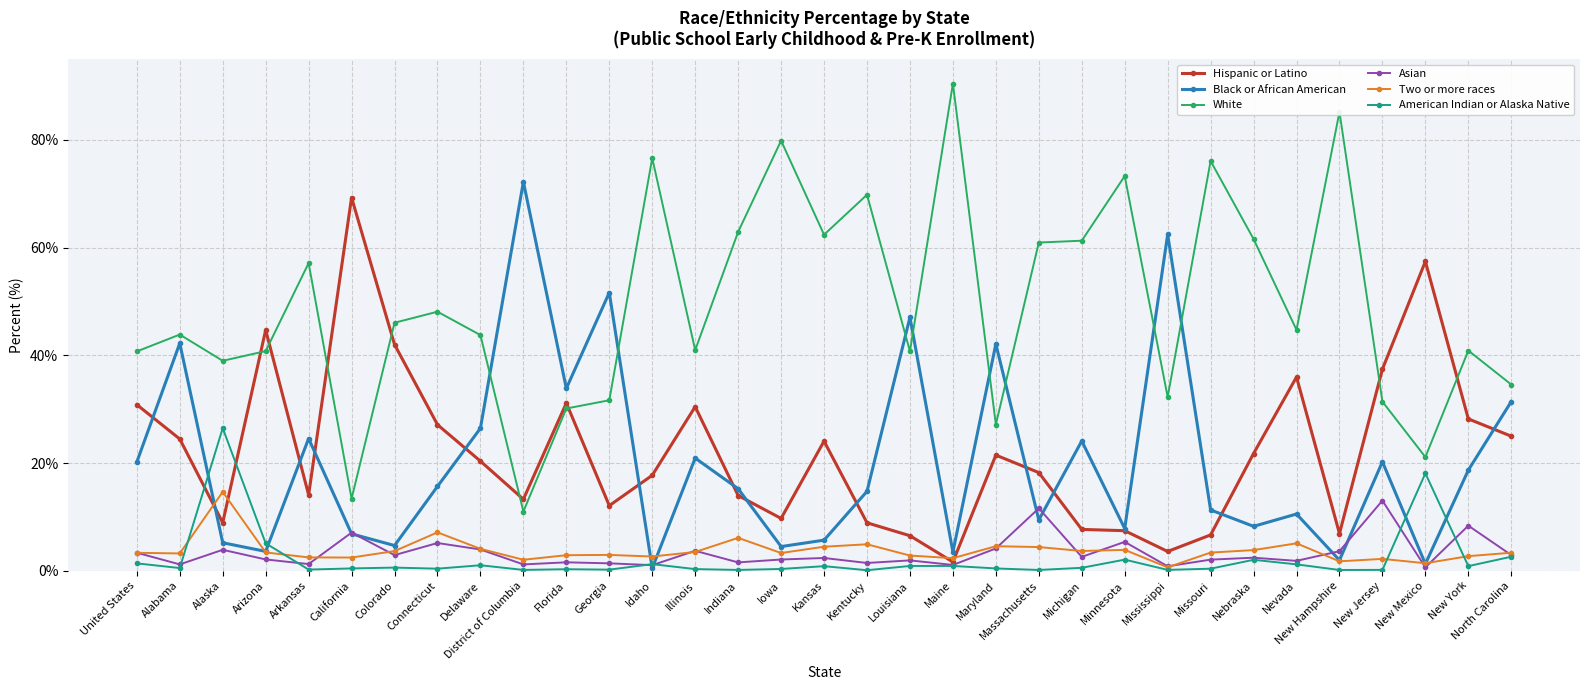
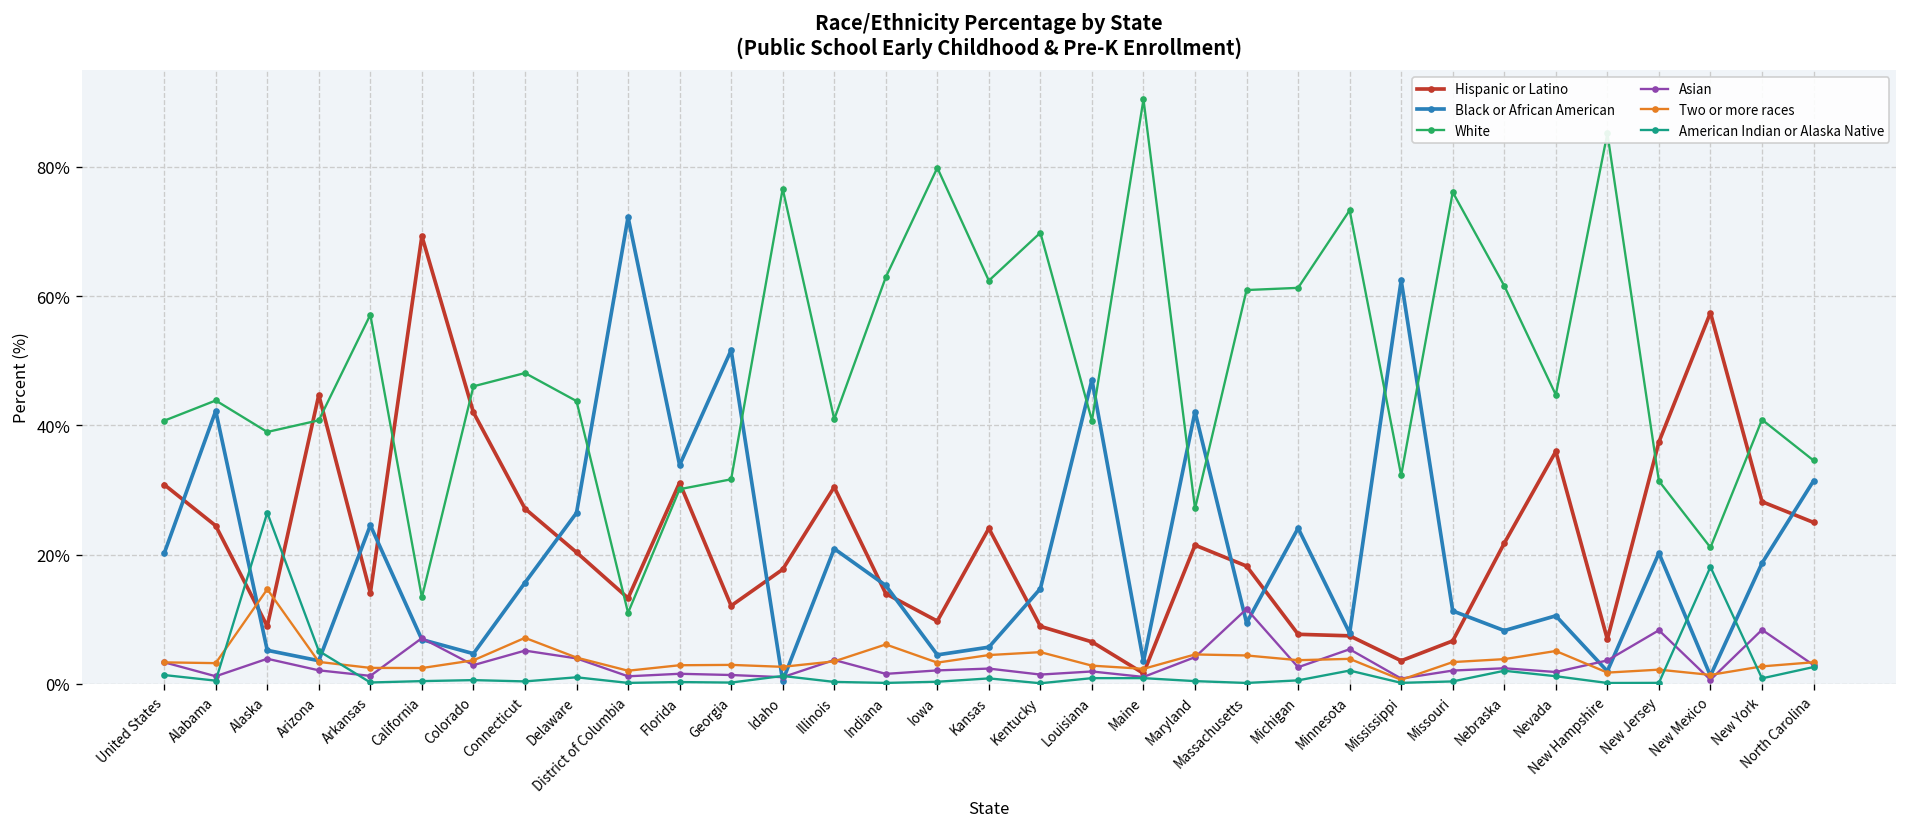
Asian, New Jersey: 13% -> 8%
